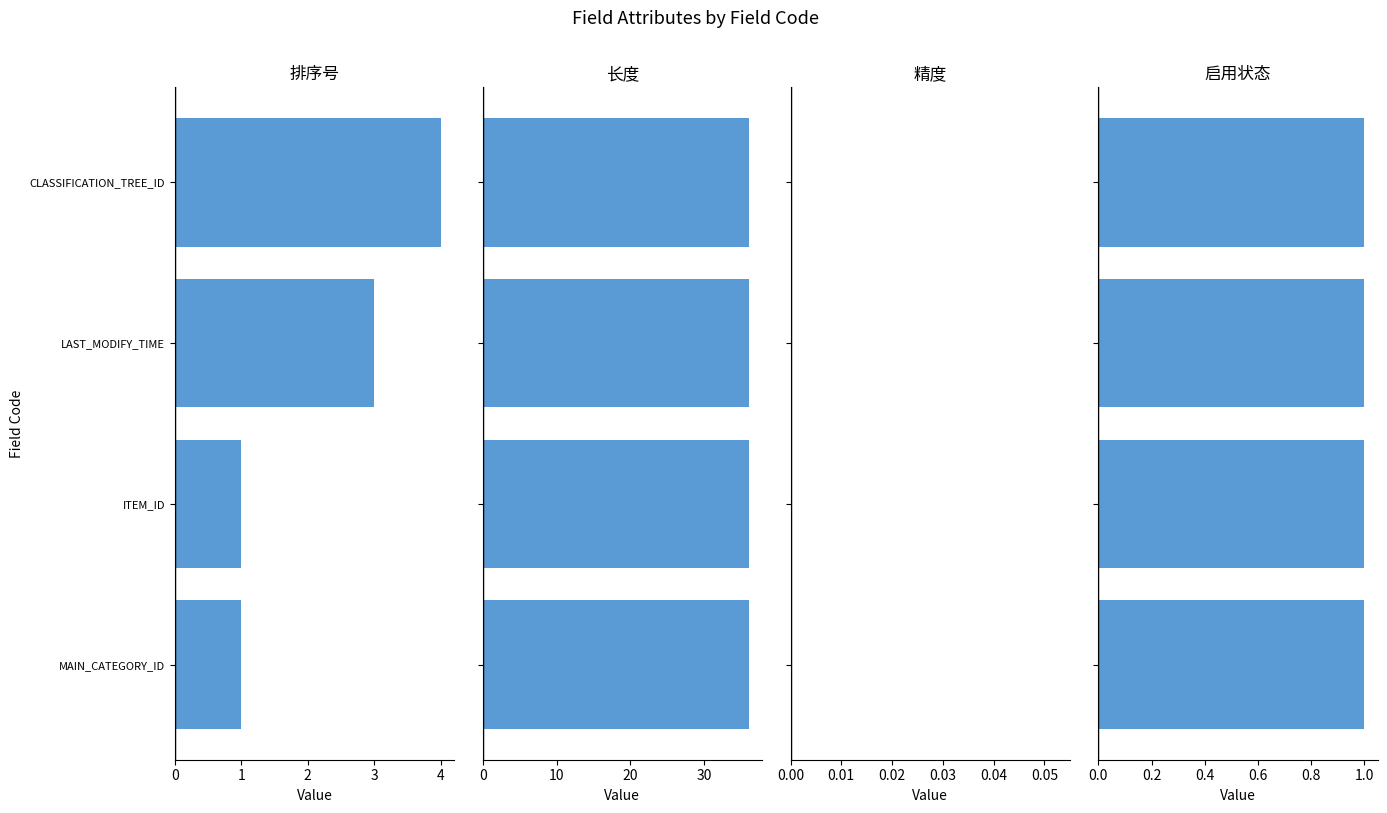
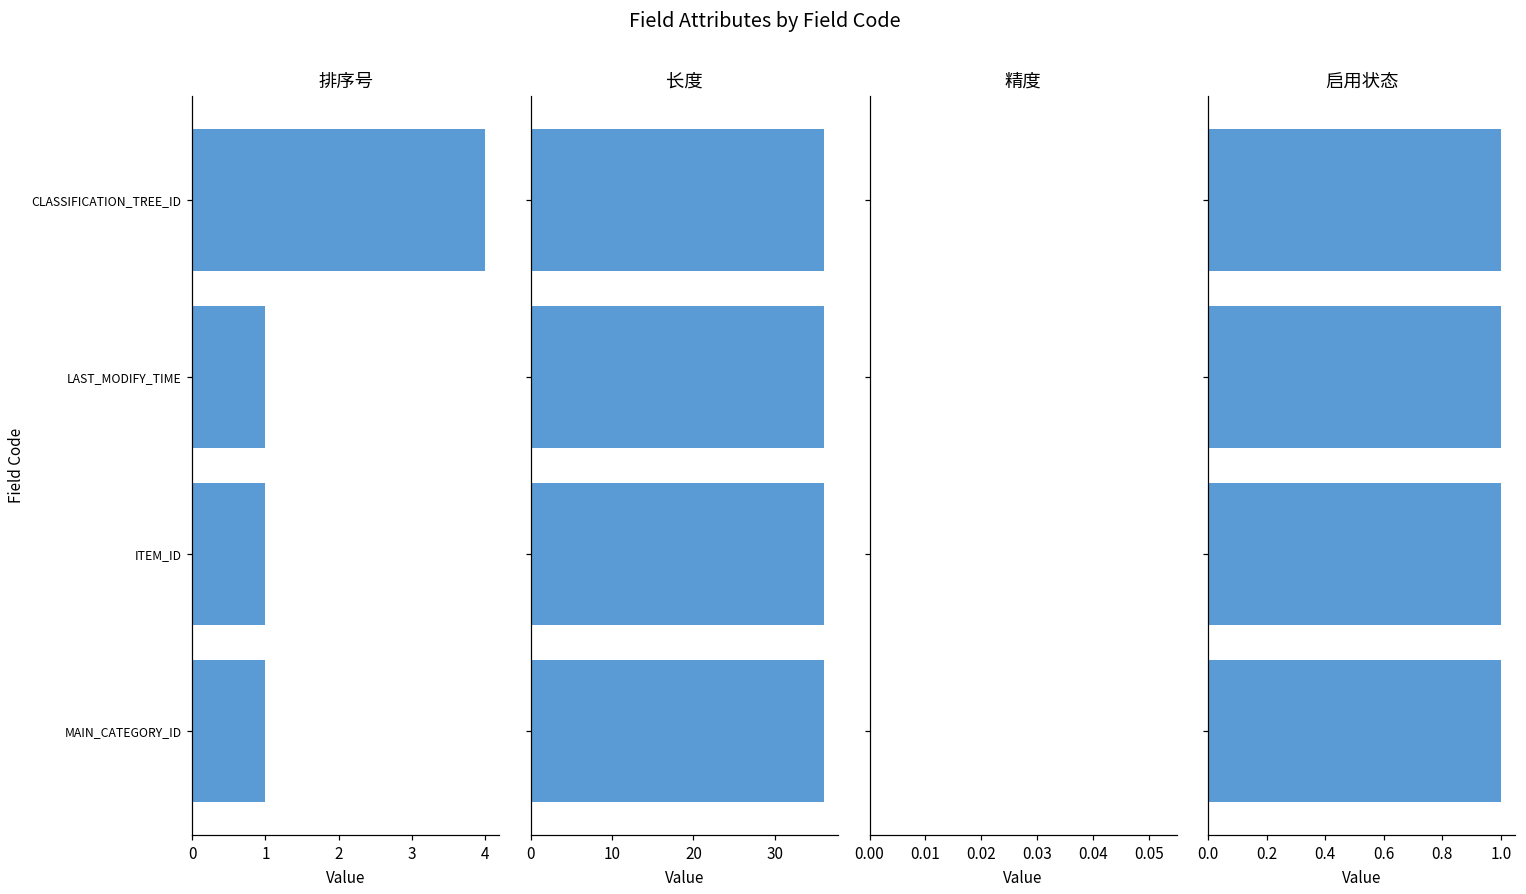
排序号, LAST_MODIFY_TIME: 3 -> 1
